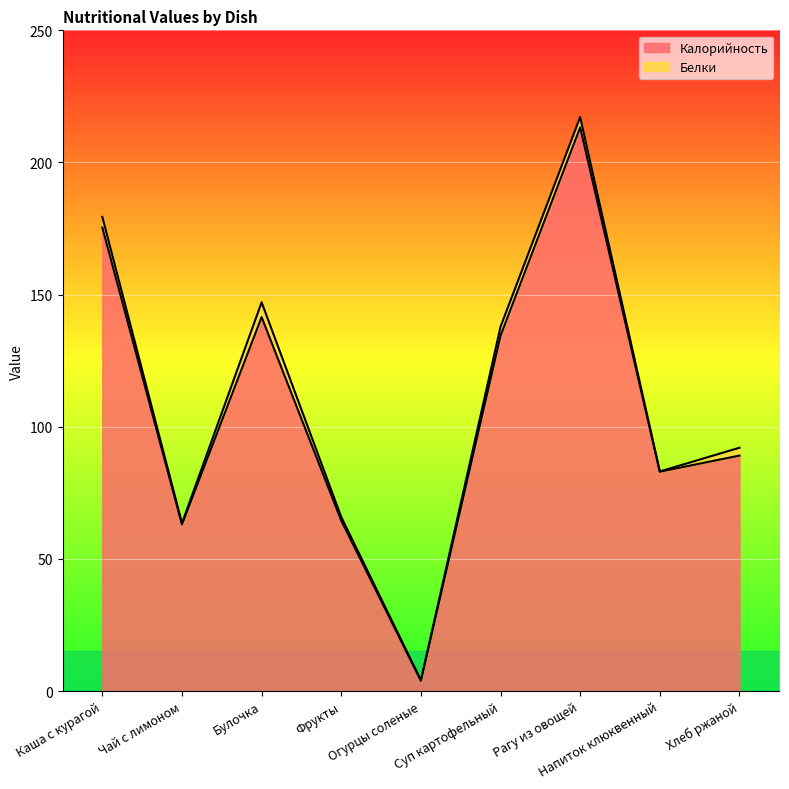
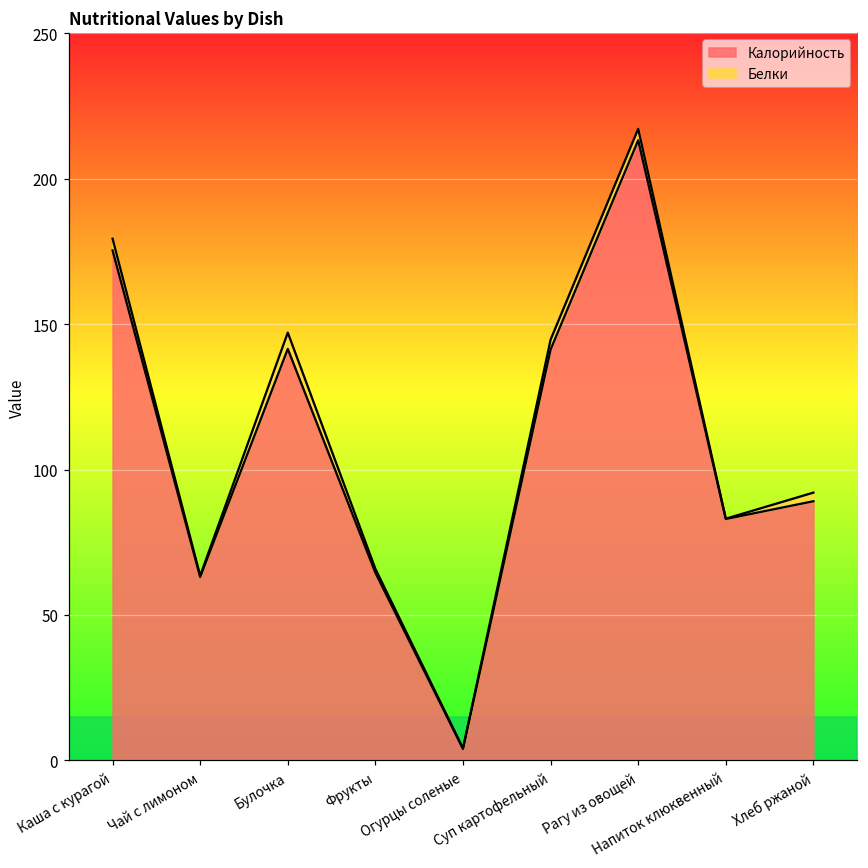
Калорийность, Суп картофельный: 134 -> 141
